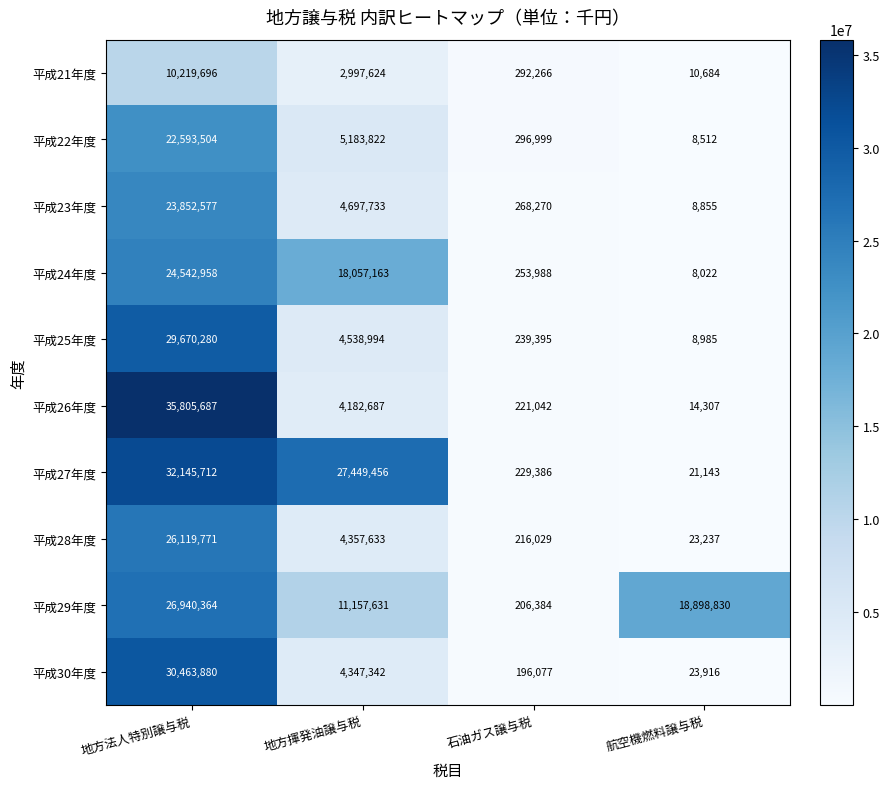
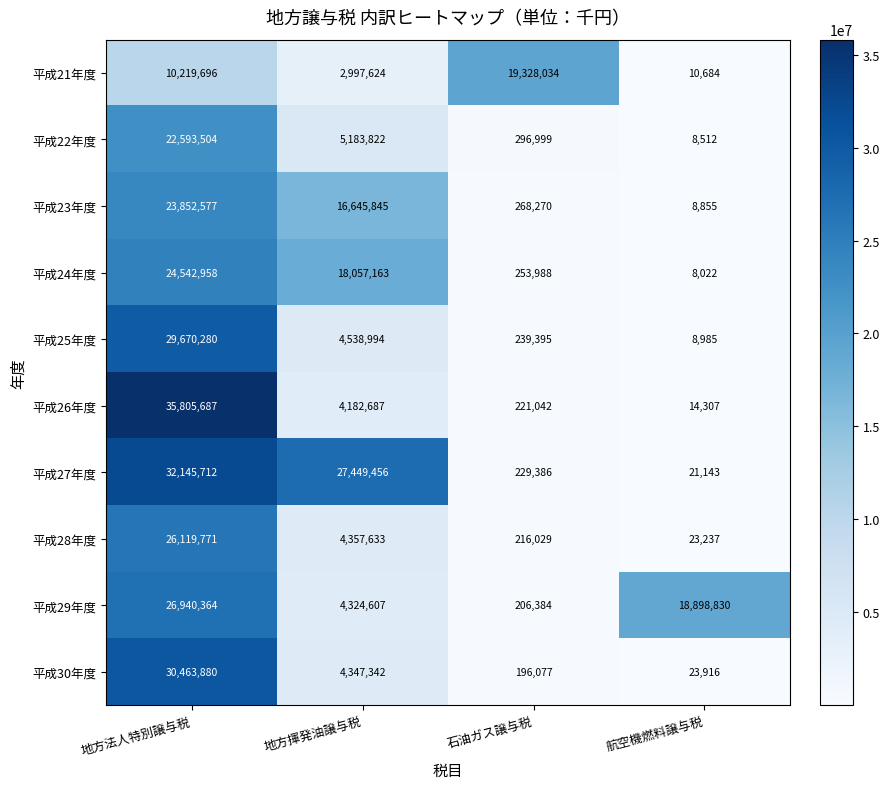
平成21年度, 石油ガス譲与税: 292,266 -> 19,328,034
平成23年度, 地方揮発油譲与税: 4,697,733 -> 16,645,845
平成29年度, 地方揮発油譲与税: 11,157,631 -> 4,324,607
